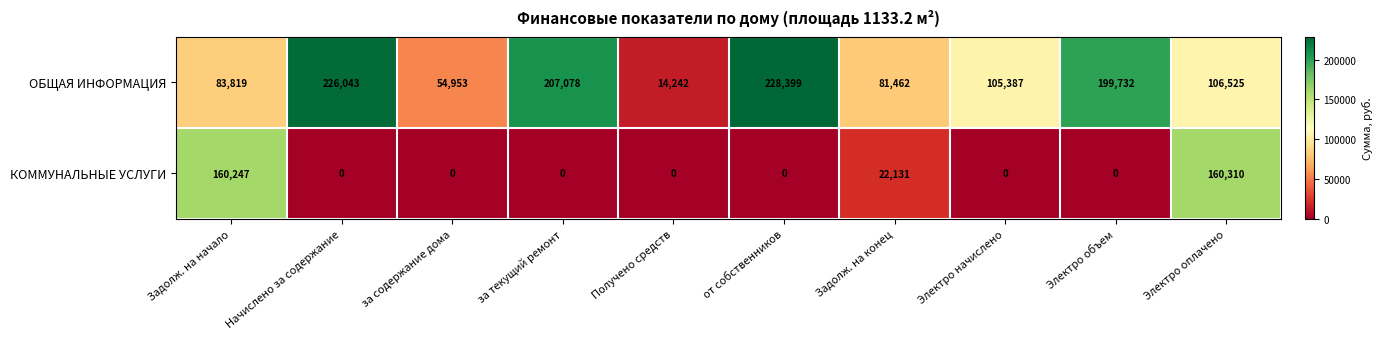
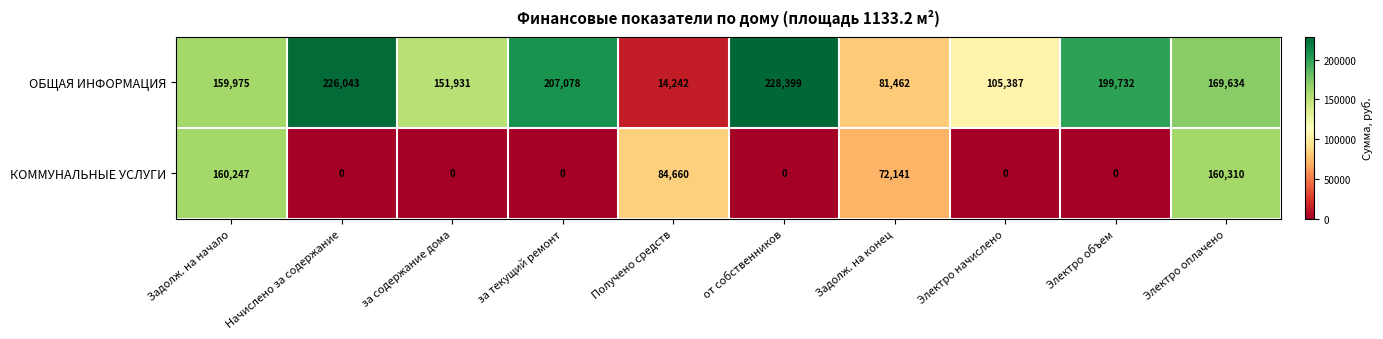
ОБЩАЯ ИНФОРМАЦИЯ, Задолж. на начало: 83,819 -> 159,975
ОБЩАЯ ИНФОРМАЦИЯ, за содержание дома: 54,953 -> 151,931
ОБЩАЯ ИНФОРМАЦИЯ, Электро оплачено: 106,525 -> 169,634
КОММУНАЛЬНЫЕ УСЛУГИ, Получено средств: 0 -> 84,660
КОММУНАЛЬНЫЕ УСЛУГИ, Задолж. на конец: 22,131 -> 72,141
